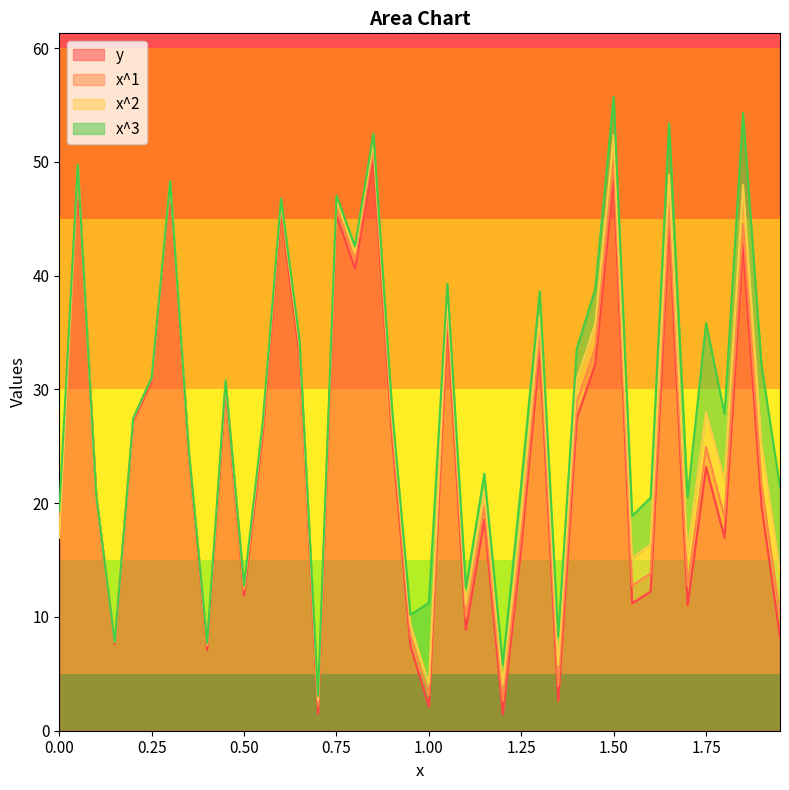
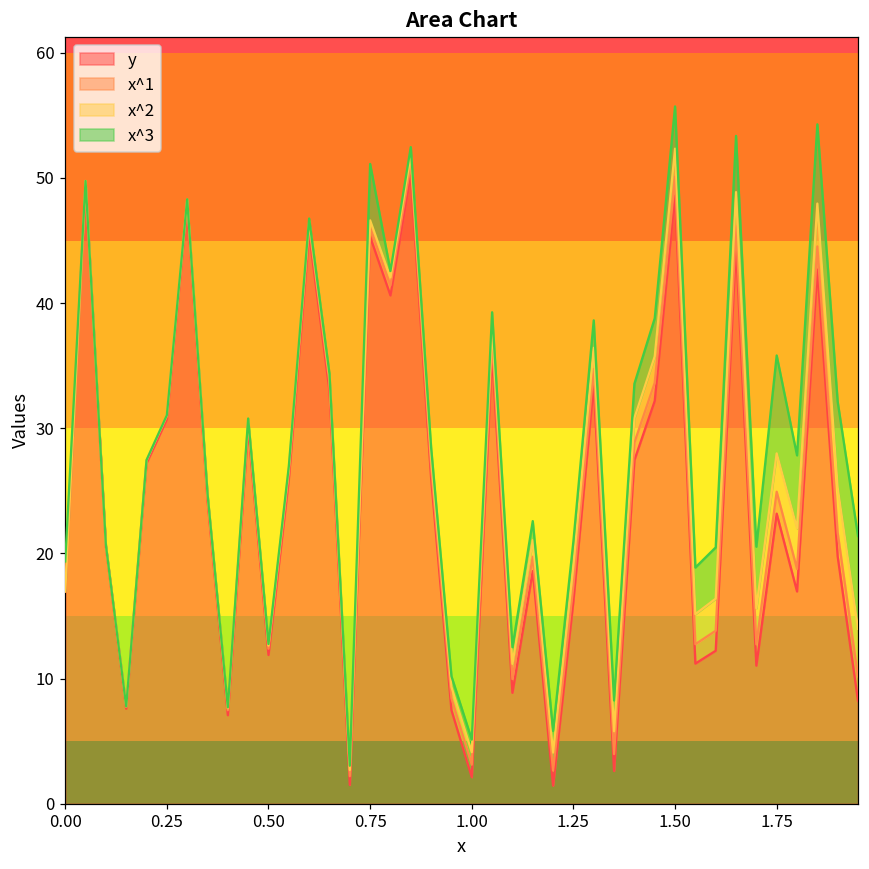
x^3, 0.75: 0.4 -> 4.5
x^3, 1.00: 7.1 -> 1.0
x^3, 1.25: 2.7 -> 2.0
